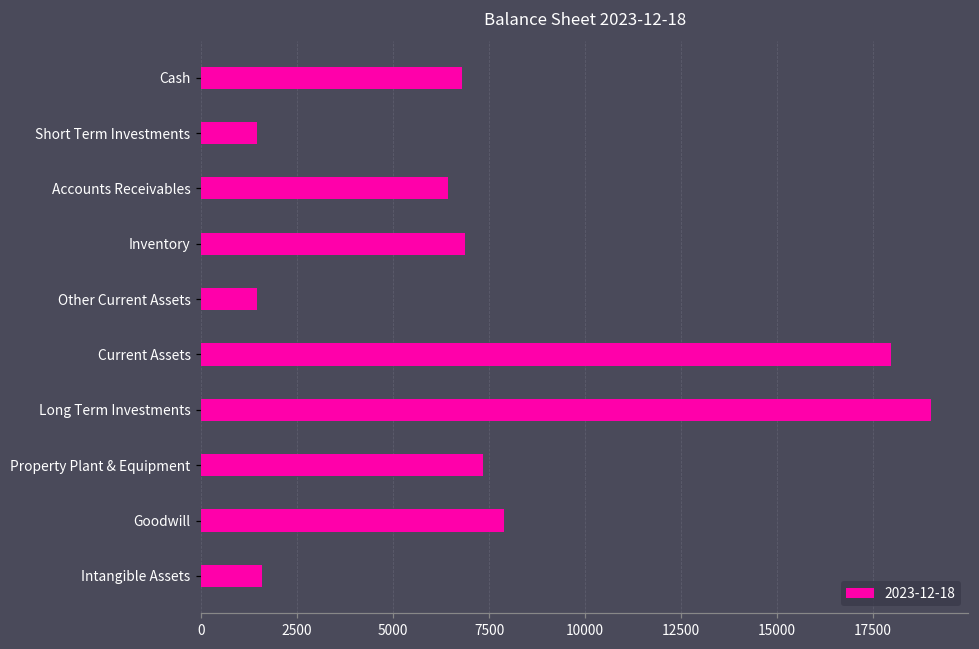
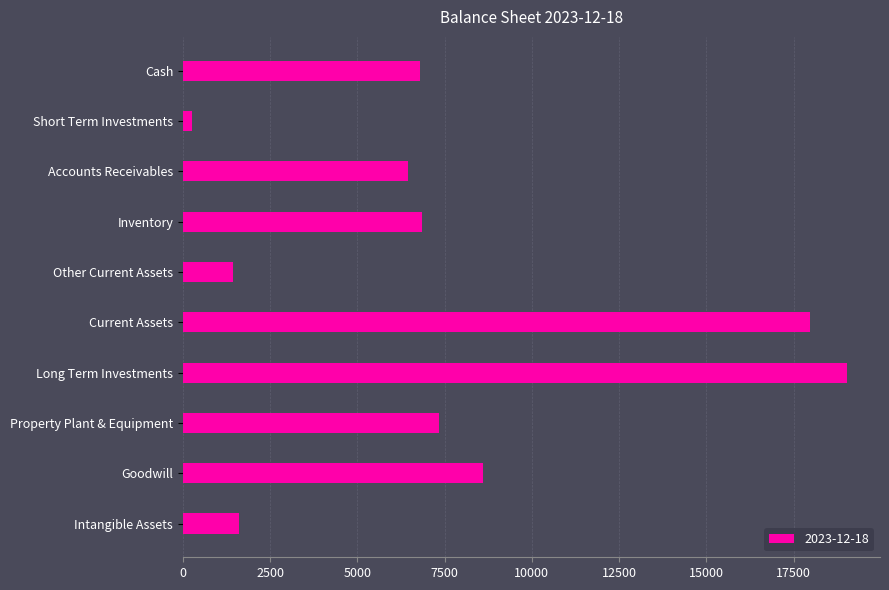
Short Term Investments: 1400 -> 300
Goodwill: 7900 -> 8600
